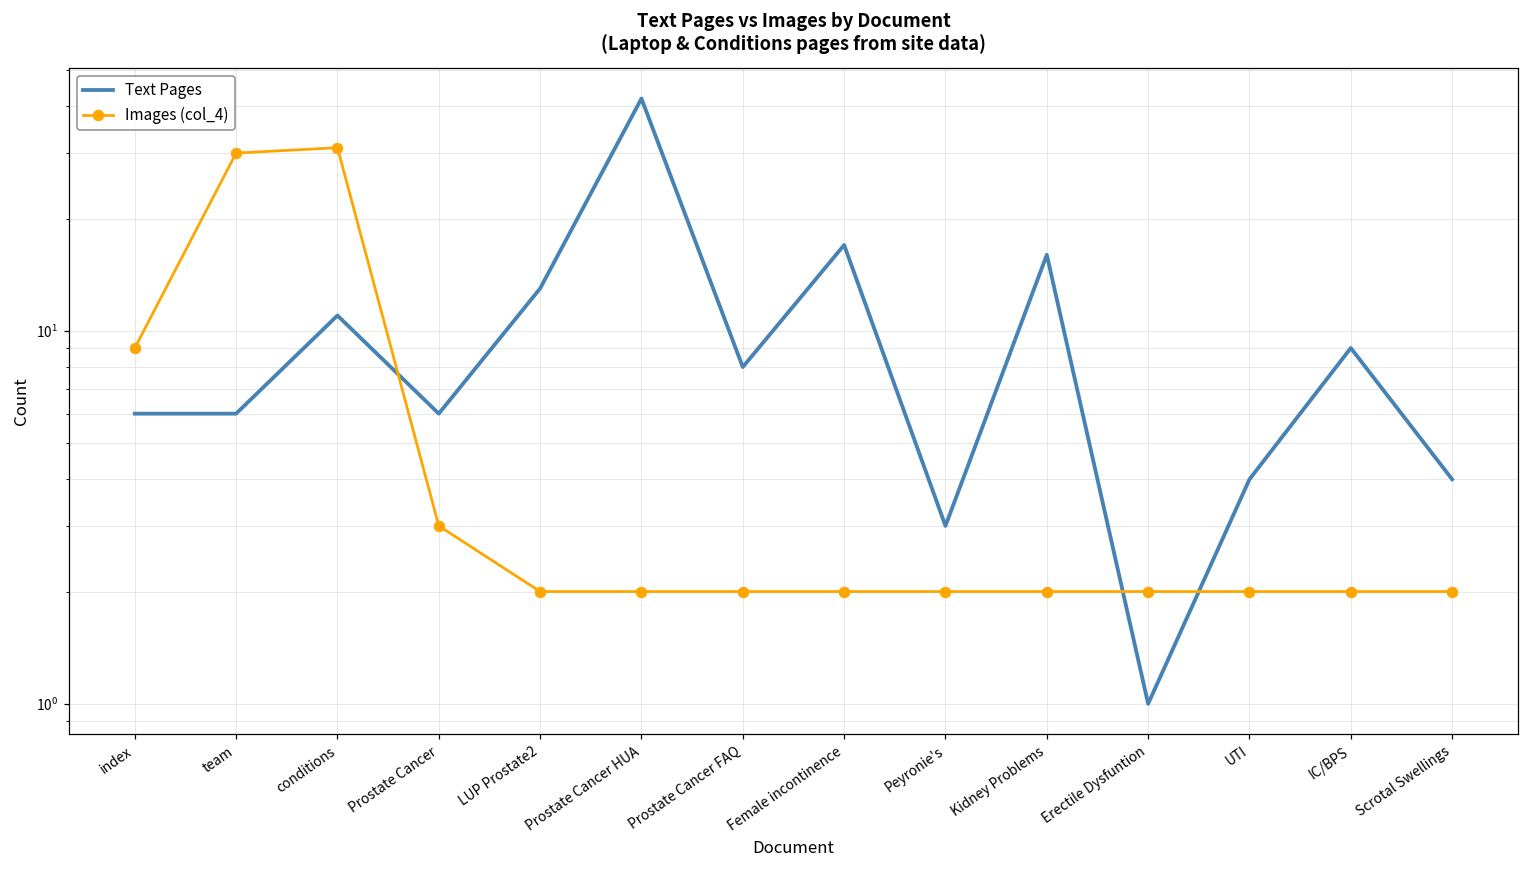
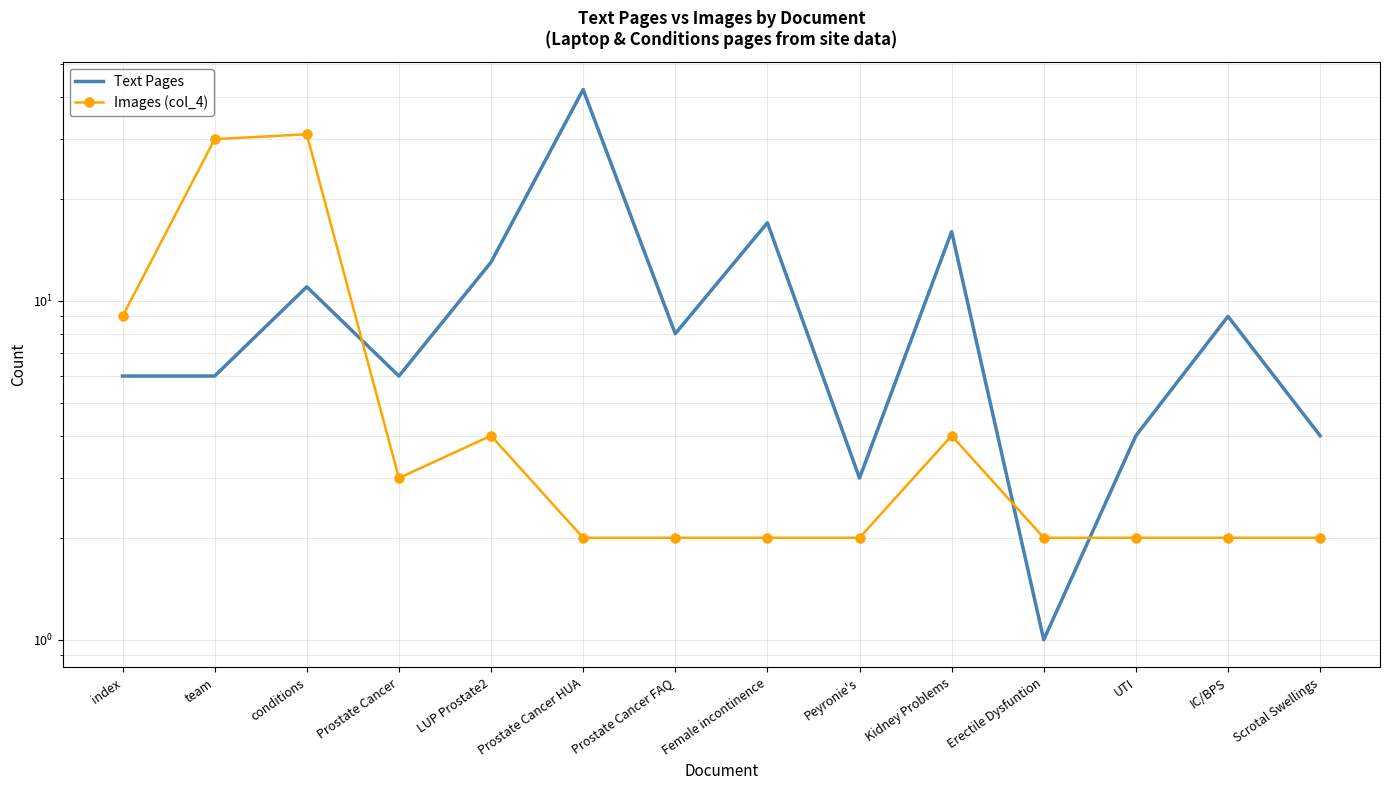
Images (col_4), LUP Prostate2: 2 -> 4
Images (col_4), Kidney Problems: 2 -> 4
